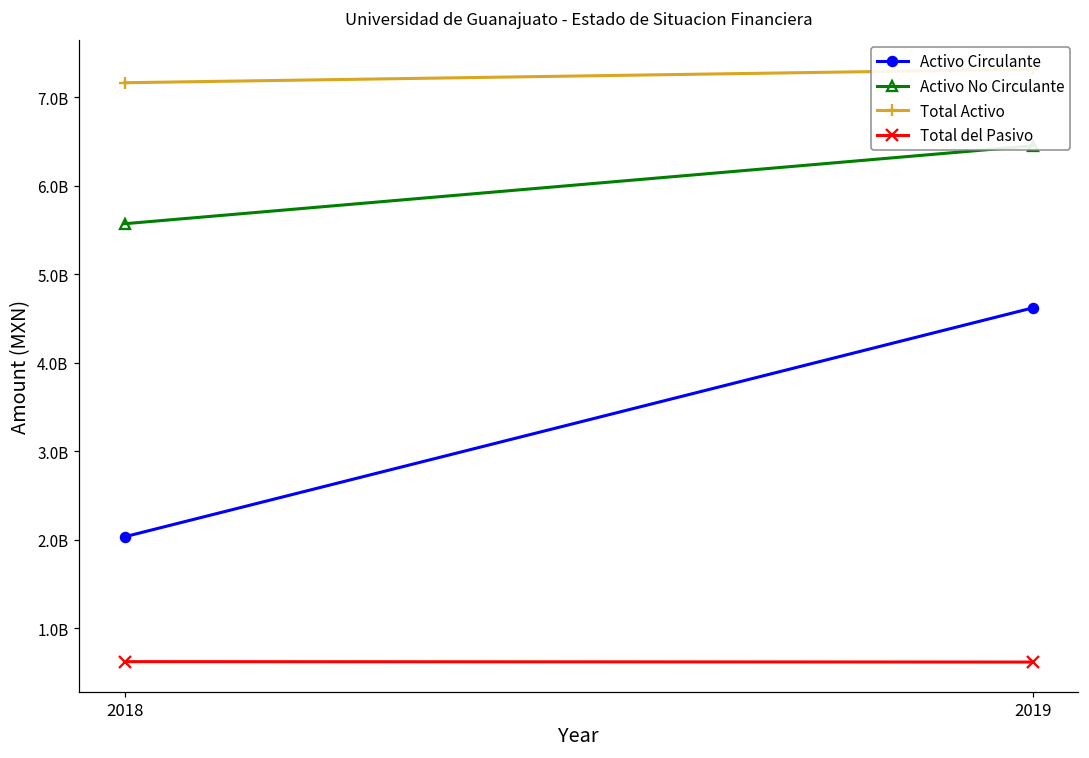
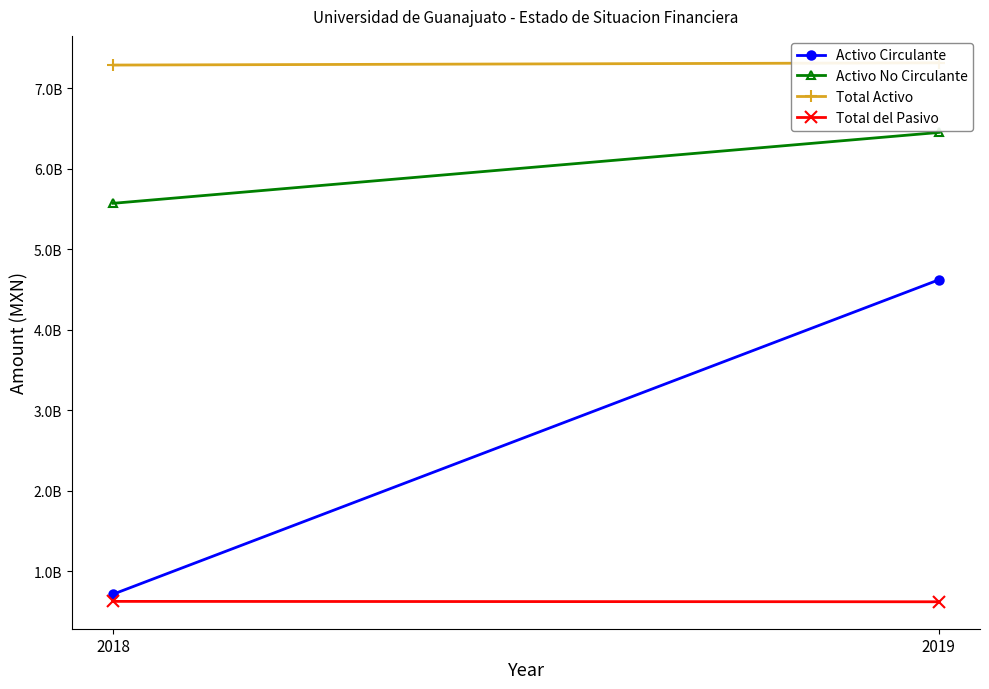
Activo Circulante, 2018: 2000000000 -> 700000000
Total Activo, 2018: 7200000000 -> 7300000000
